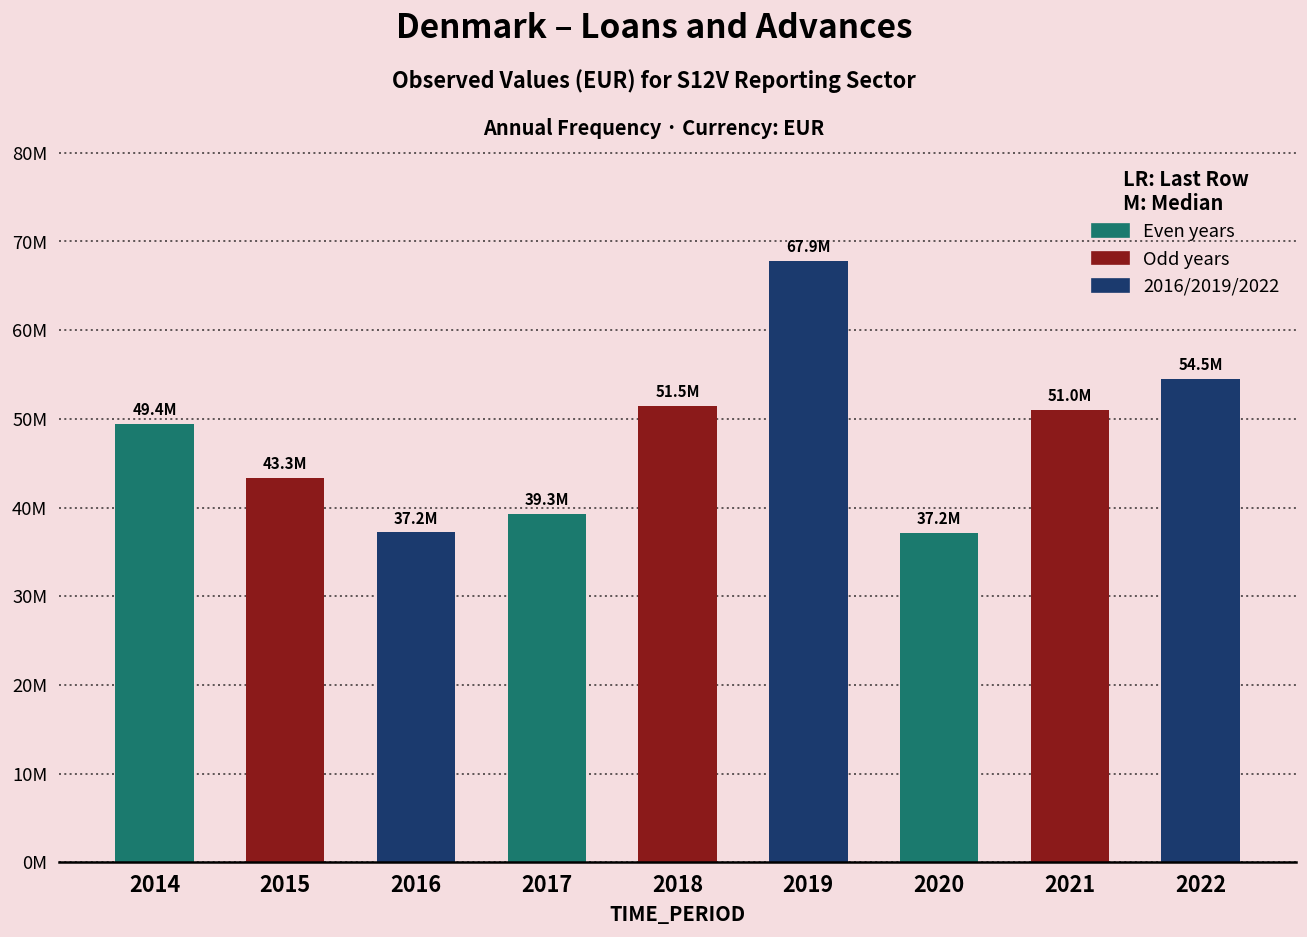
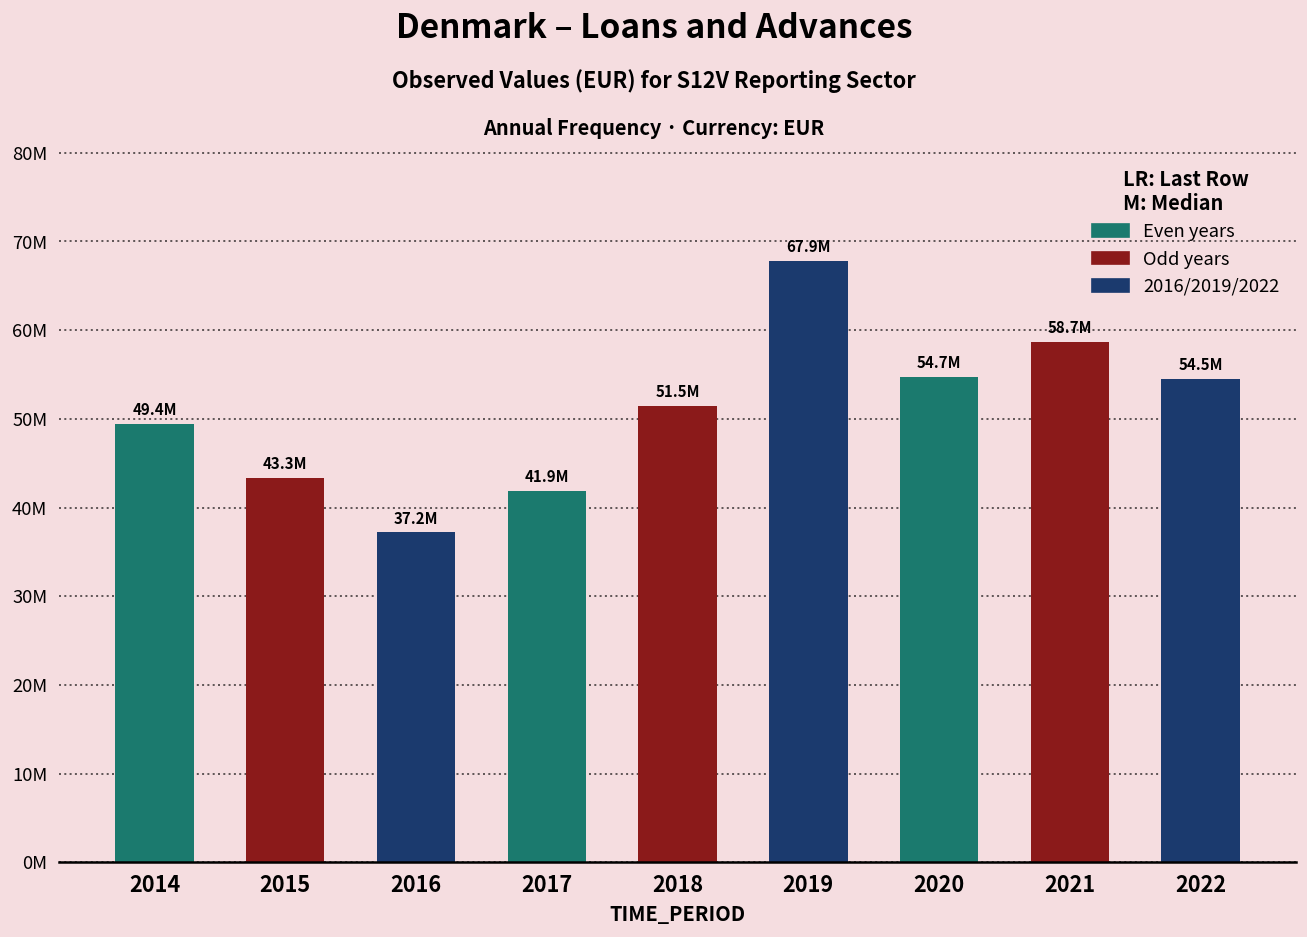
2017: 39.3M -> 41.9M
2020: 37.2M -> 54.7M
2021: 51.0M -> 58.7M
